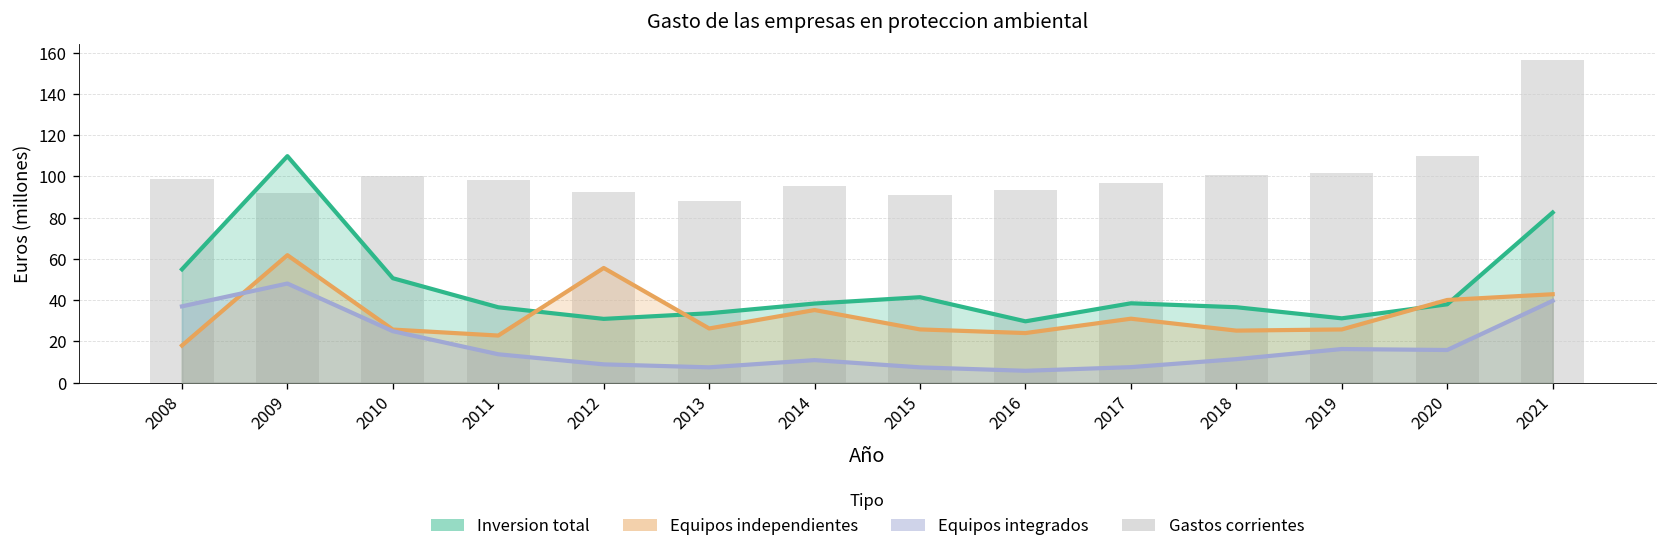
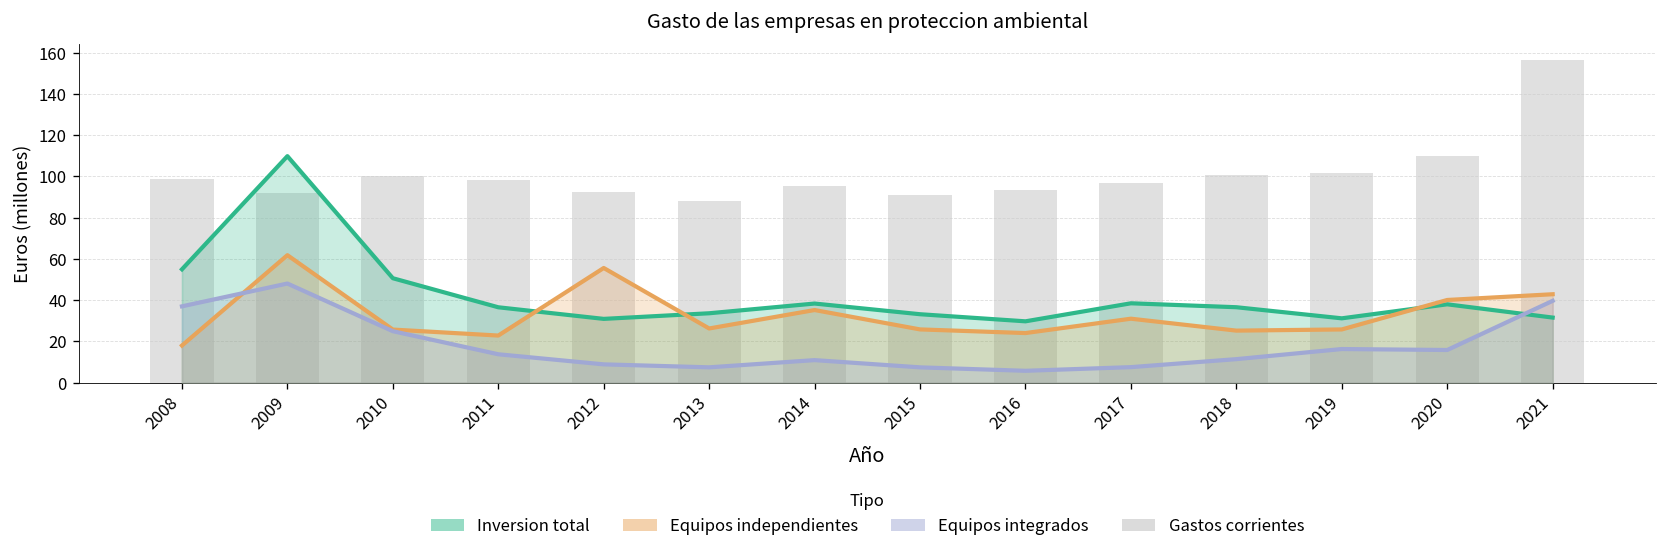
Inversion total, 2015: 41 -> 33
Inversion total, 2021: 82 -> 32
